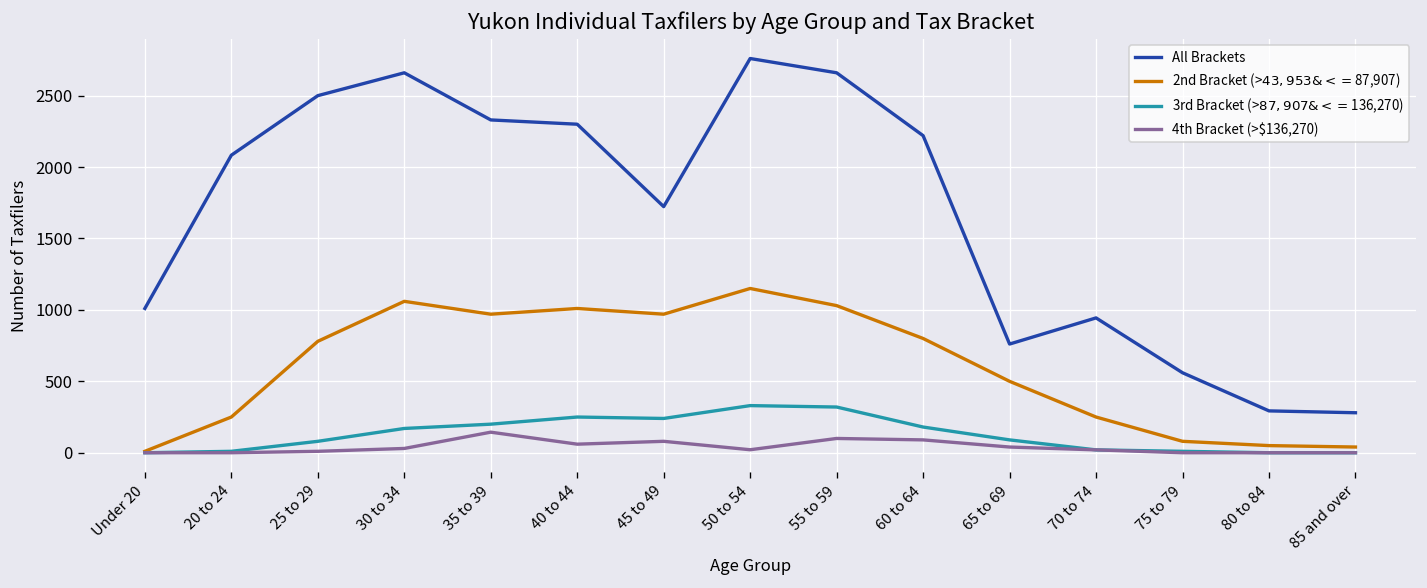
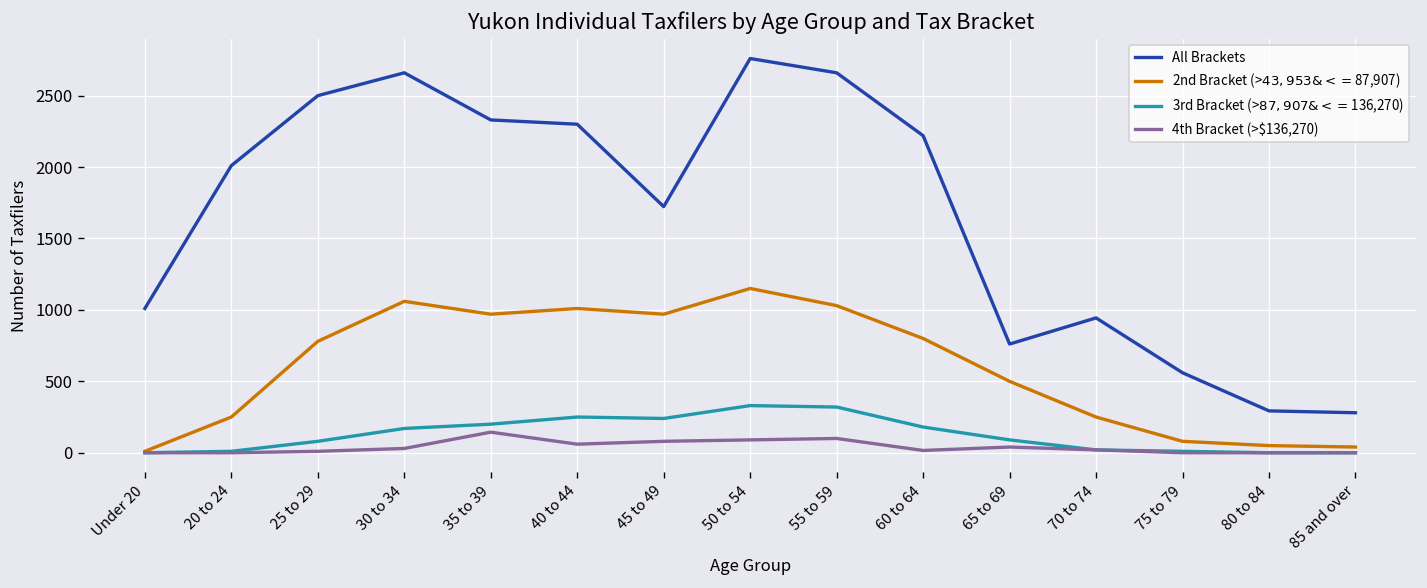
All Brackets, 20 to 24: 2080 -> 2010
4th Bracket (>$136,270), 50 to 54: 20 -> 90
4th Bracket (>$136,270), 60 to 64: 90 -> 20
